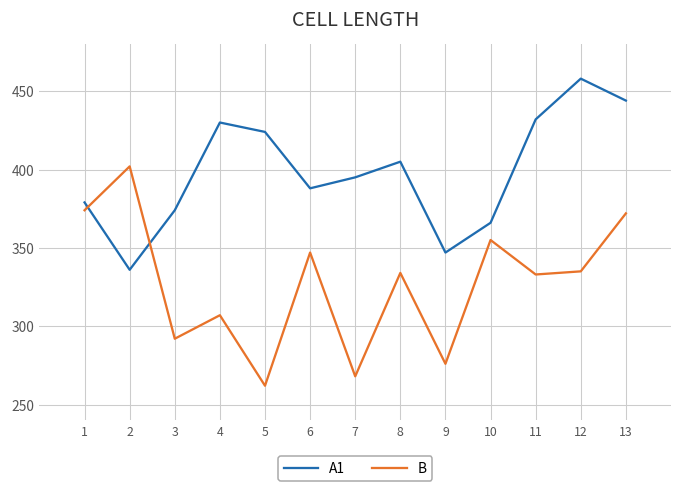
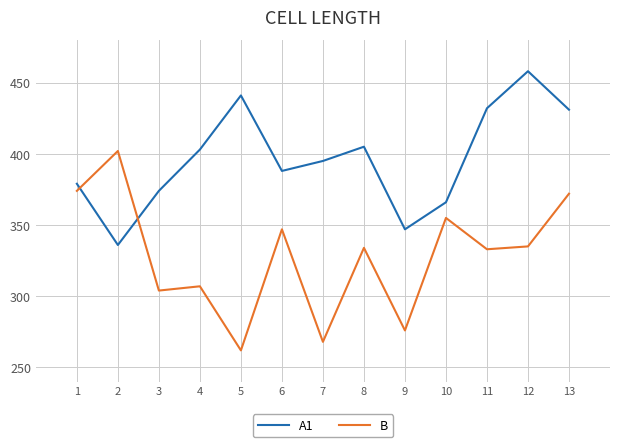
B, 3: 292 -> 304
A1, 4: 430 -> 403
A1, 5: 424 -> 441
A1, 13: 444 -> 431
